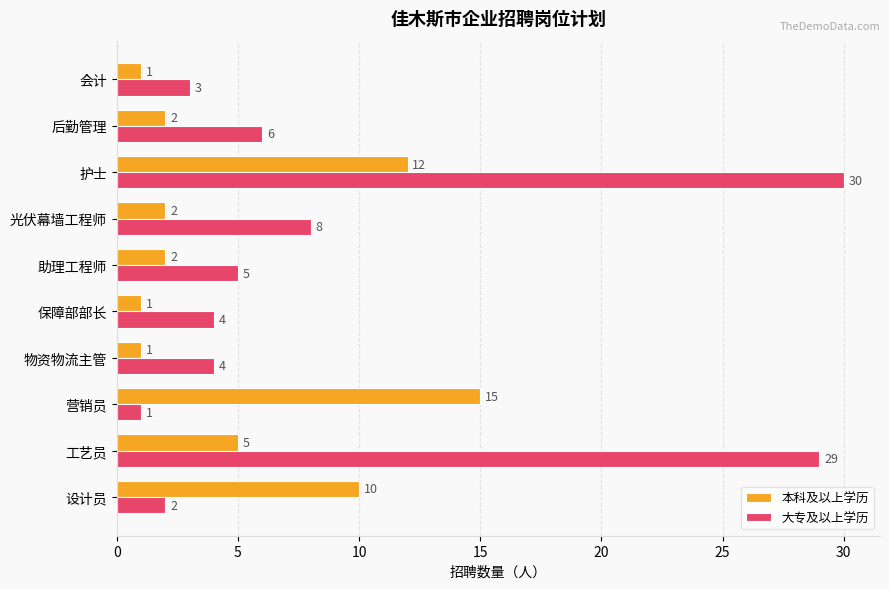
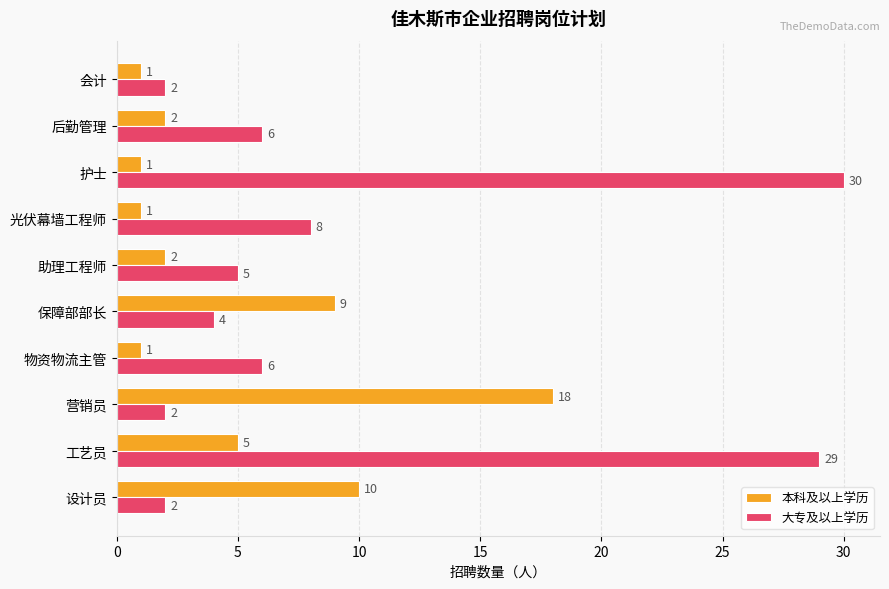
大专及以上学历, 会计: 3 -> 2
本科及以上学历, 护士: 12 -> 1
本科及以上学历, 光伏幕墙工程师: 2 -> 1
本科及以上学历, 保障部部长: 1 -> 9
大专及以上学历, 物资物流主管: 4 -> 6
本科及以上学历, 营销员: 15 -> 18
大专及以上学历, 营销员: 1 -> 2
